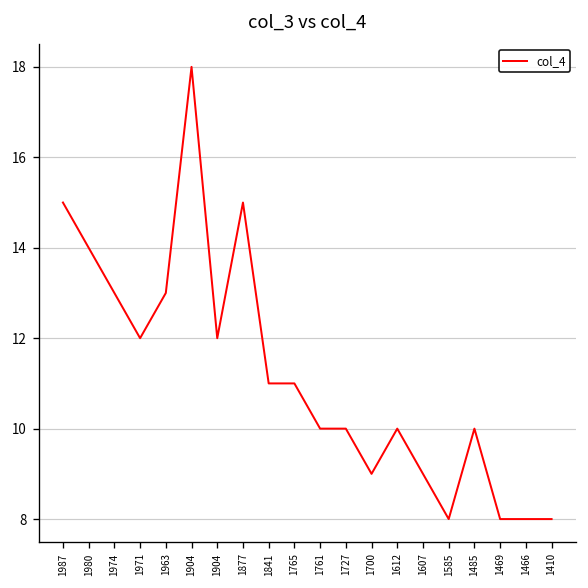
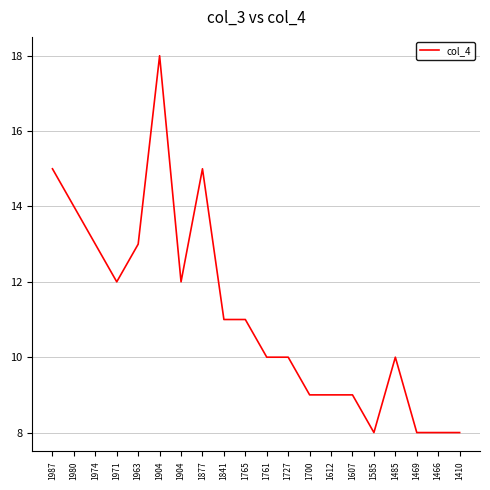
1612: 10 -> 9
